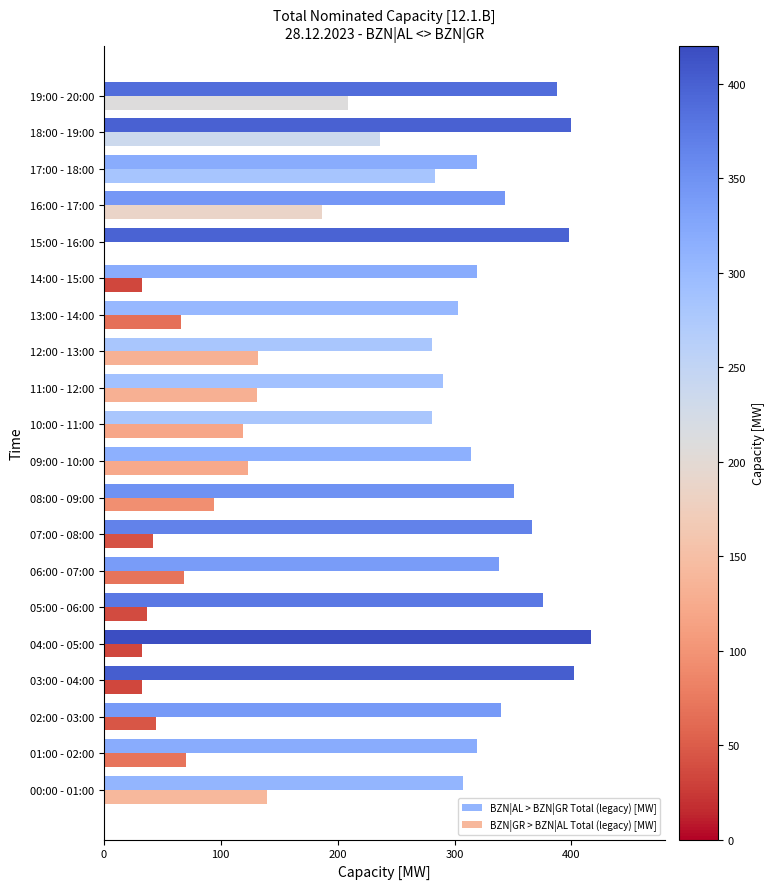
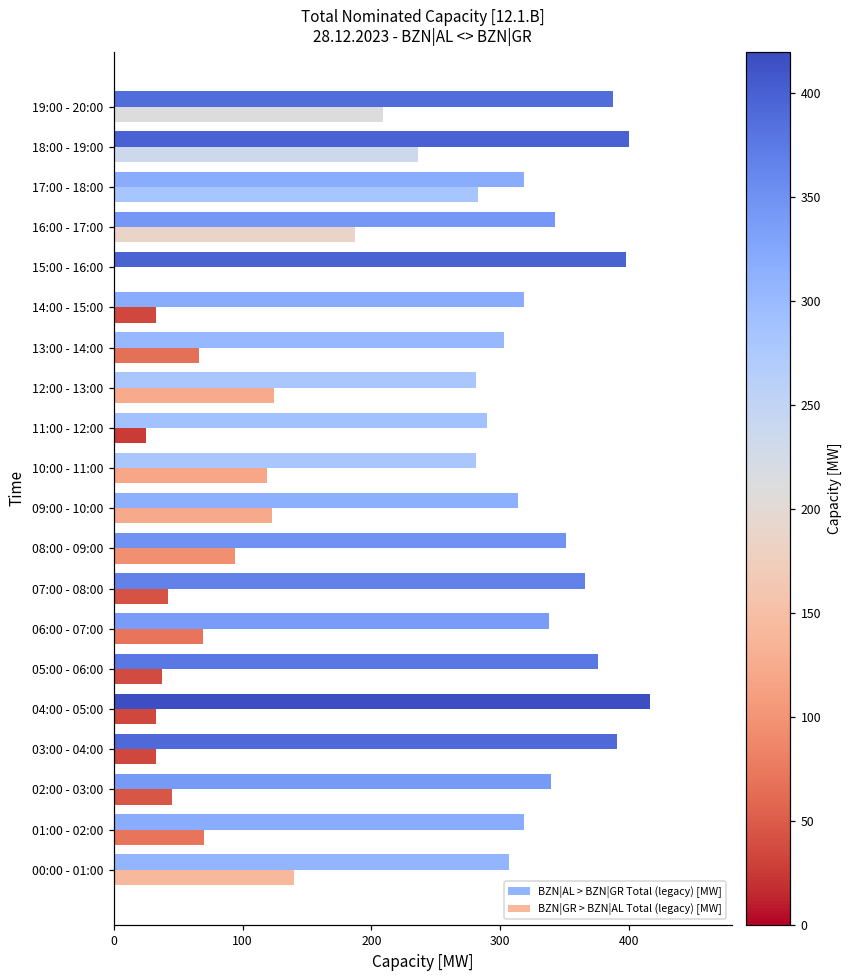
BZN|GR > BZN|AL Total (legacy) [MW], 12:00 - 13:00: 132 -> 124
BZN|GR > BZN|AL Total (legacy) [MW], 11:00 - 12:00: 131 -> 25
BZN|AL > BZN|GR Total (legacy) [MW], 03:00 - 04:00: 402 -> 391
